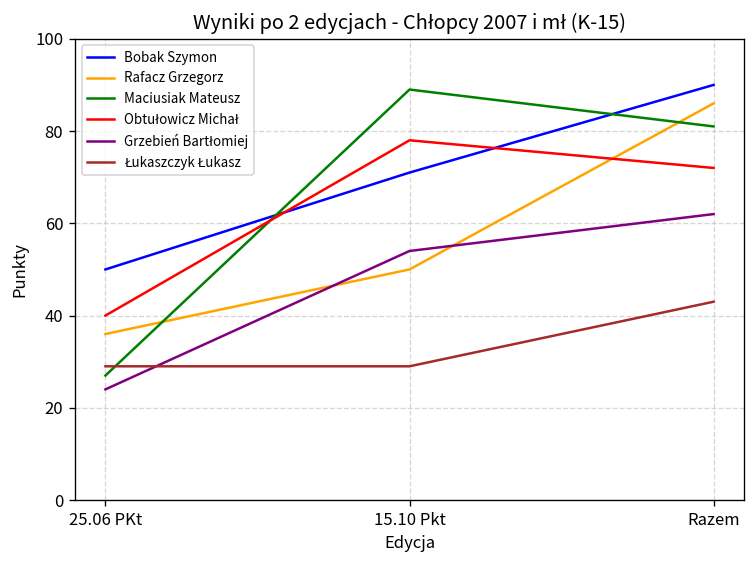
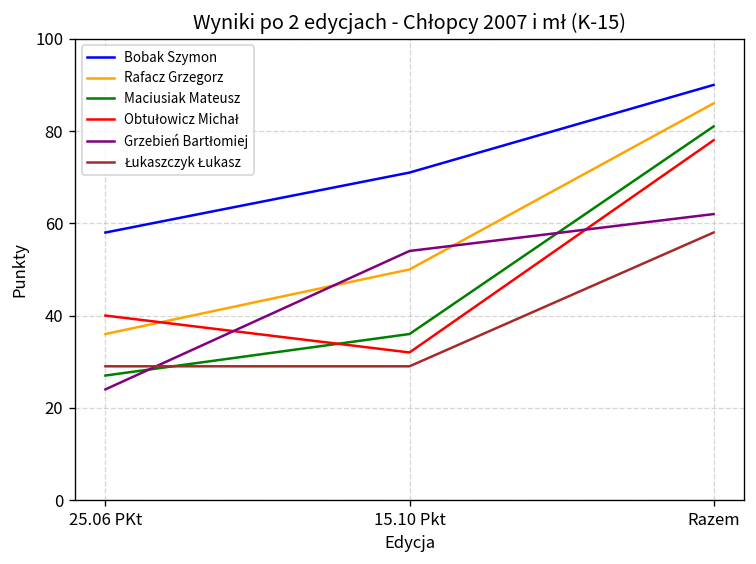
Bobak Szymon, 25.06 PKt: 50 -> 58
Maciusiak Mateusz, 15.10 Pkt: 89 -> 36
Obtułowicz Michał, 15.10 Pkt: 78 -> 32
Obtułowicz Michał, Razem: 72 -> 78
Łukaszczyk Łukasz, Razem: 43 -> 58
